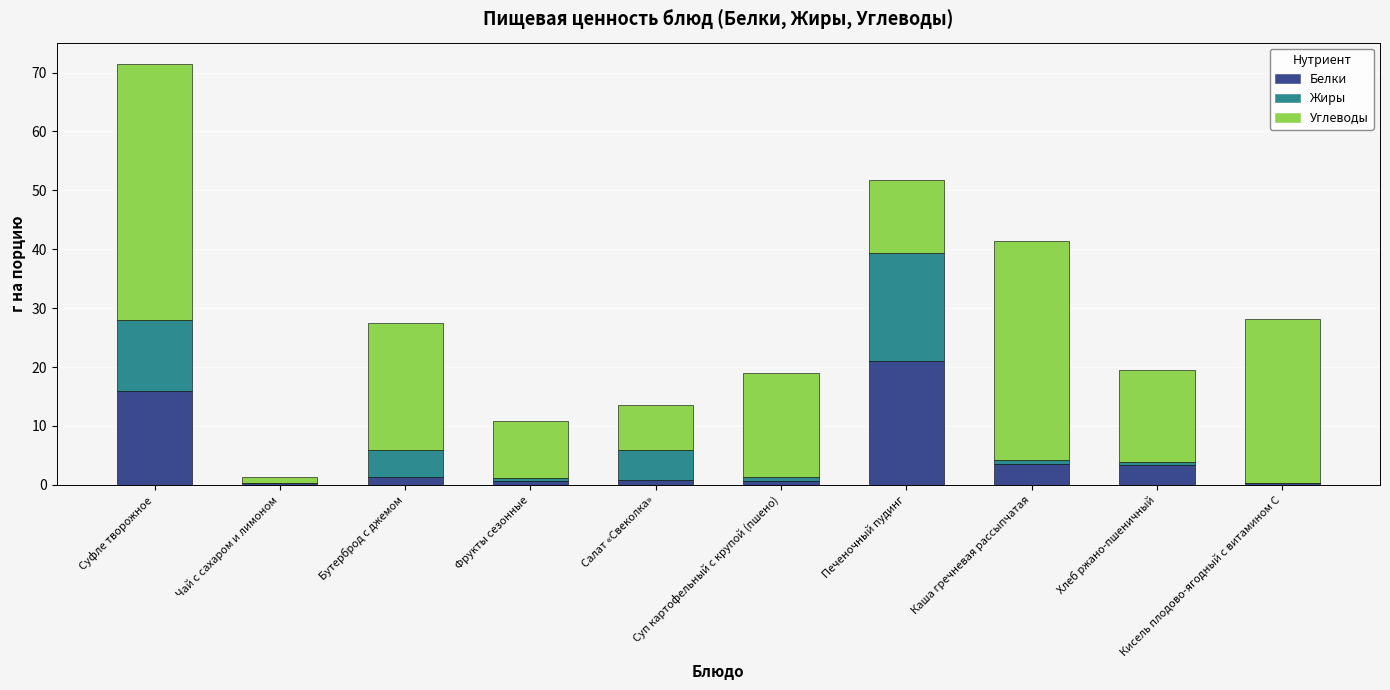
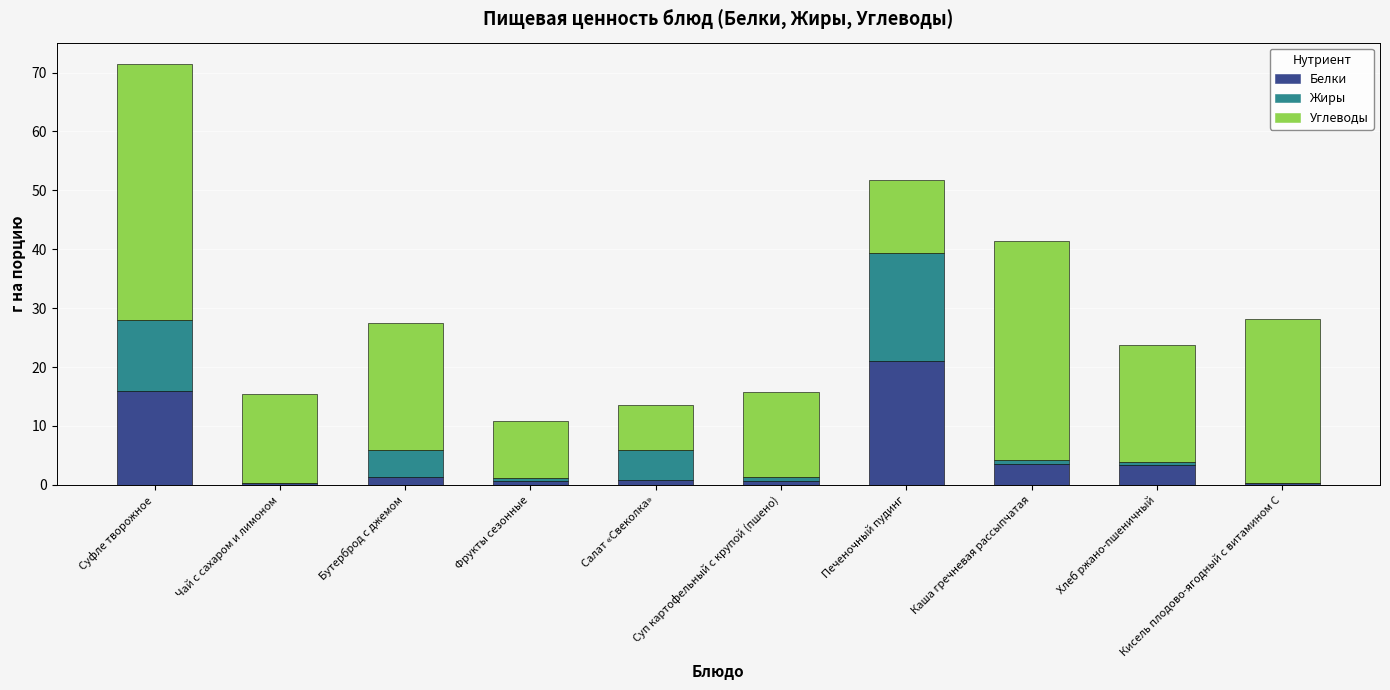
Углеводы, Чай с сахаром и лимоном: 1 -> 15
Углеводы, Суп картофельный с крупой (пшено): 18 -> 14
Углеводы, Хлеб ржано-пшеничный: 16 -> 20
